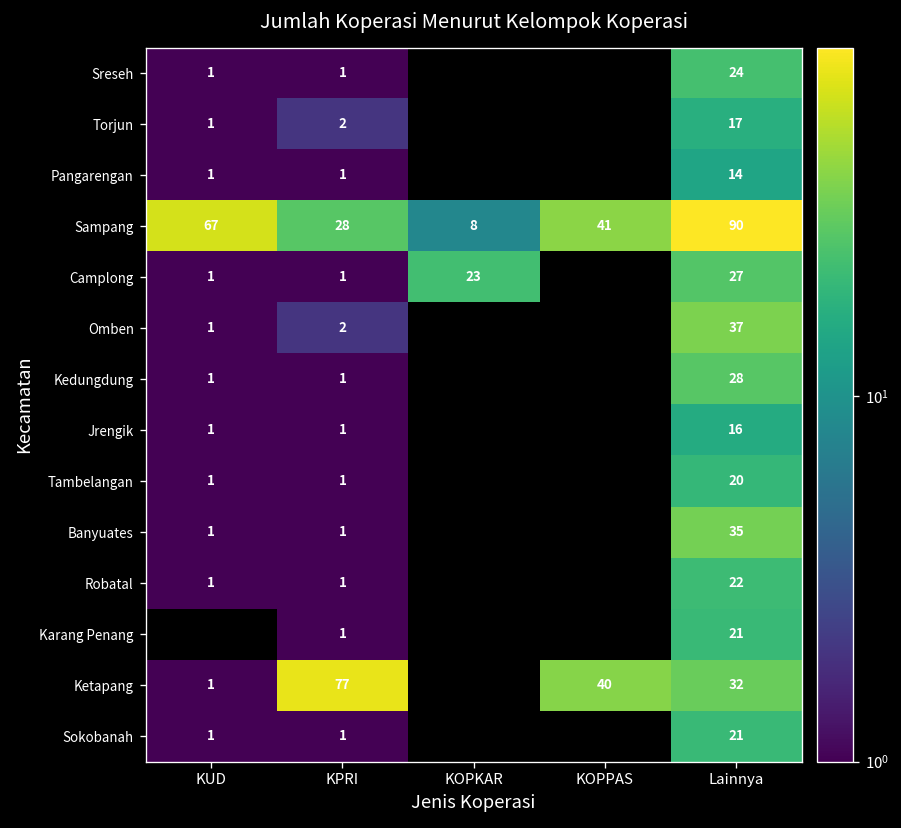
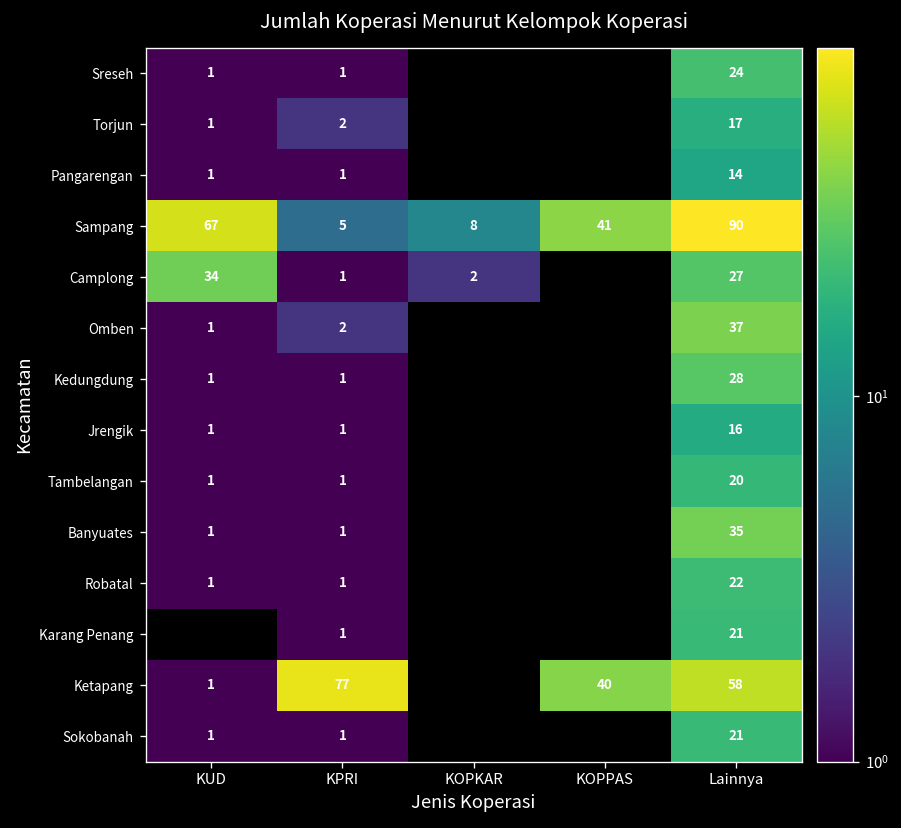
Sampang, KPRI: 28 -> 5
Camplong, KUD: 1 -> 34
Camplong, KOPKAR: 23 -> 2
Ketapang, Lainnya: 32 -> 58
